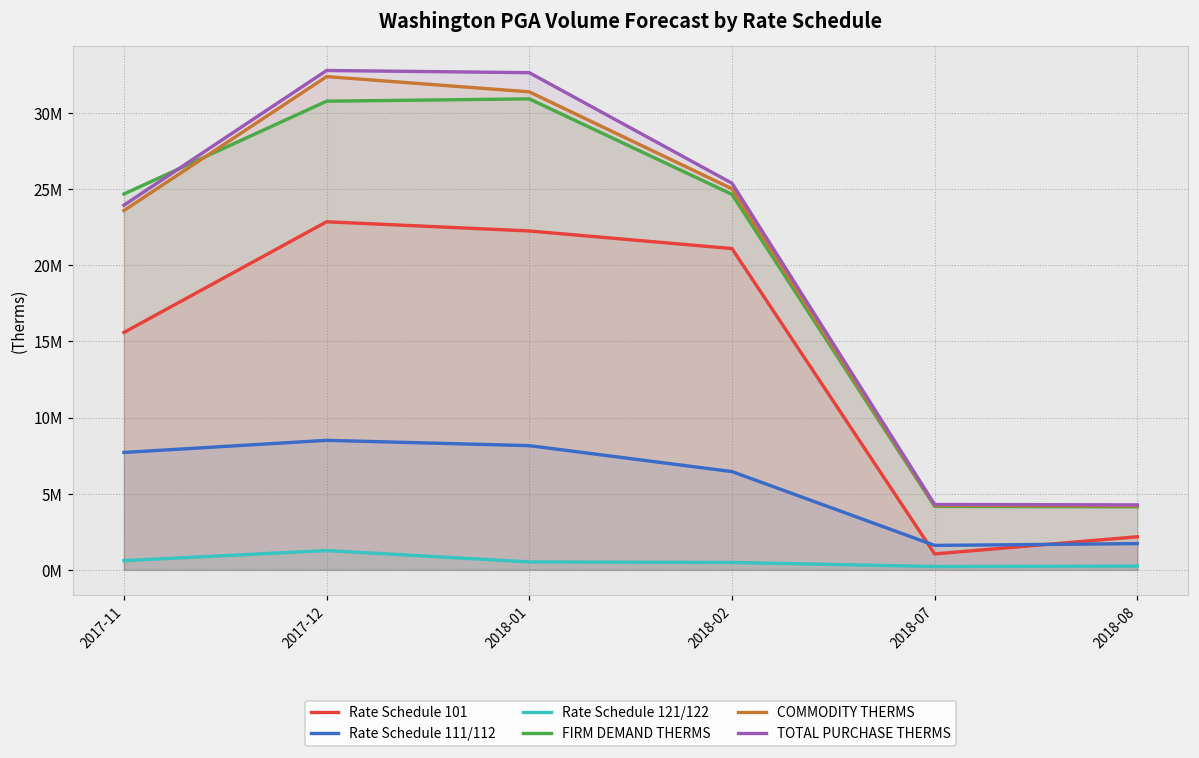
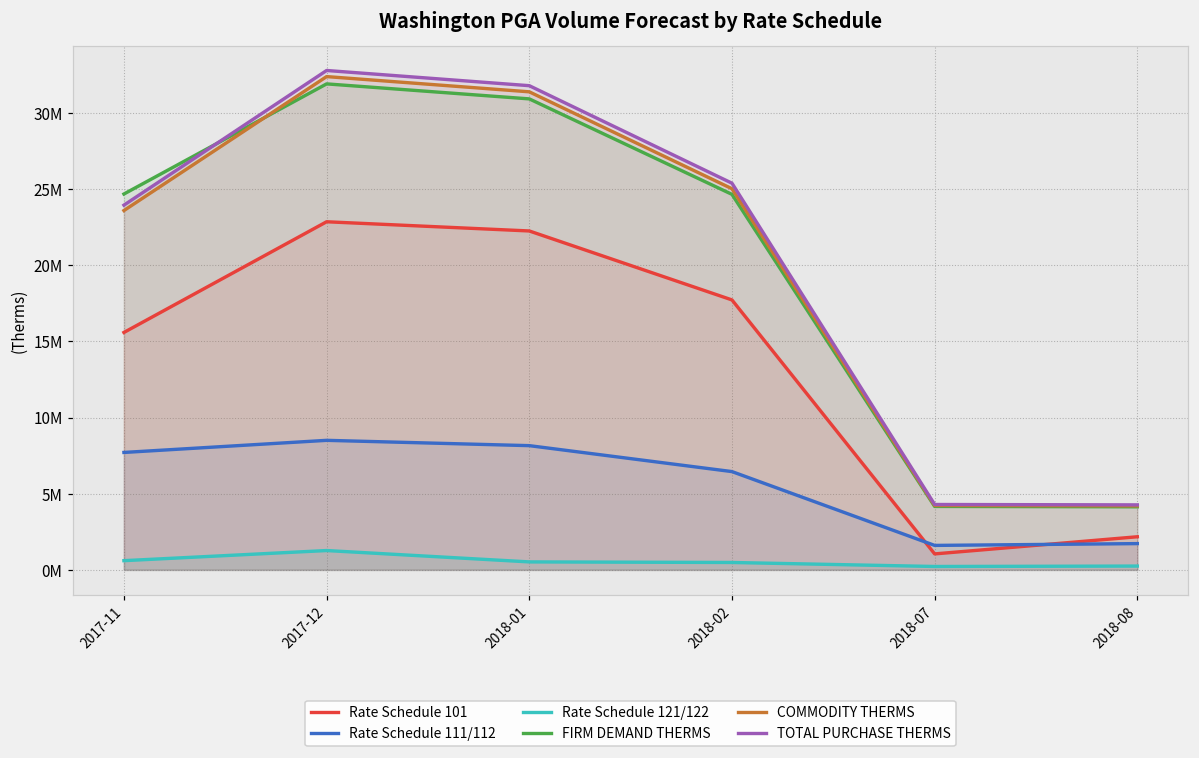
FIRM DEMAND THERMS, 2017-12: 30800000 -> 31900000
TOTAL PURCHASE THERMS, 2018-01: 32700000 -> 31800000
Rate Schedule 101, 2018-02: 21100000 -> 17700000
